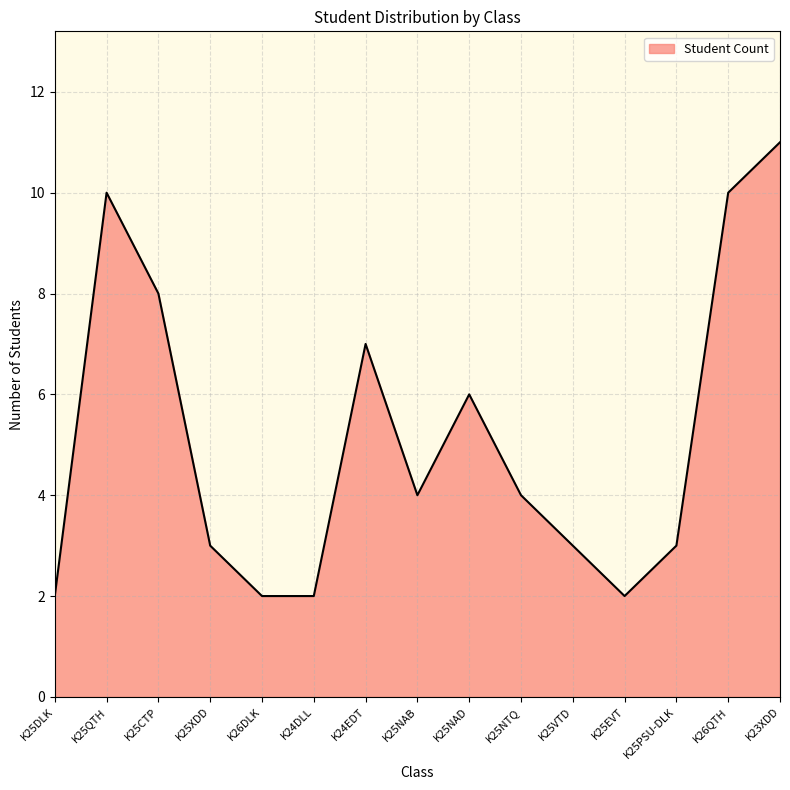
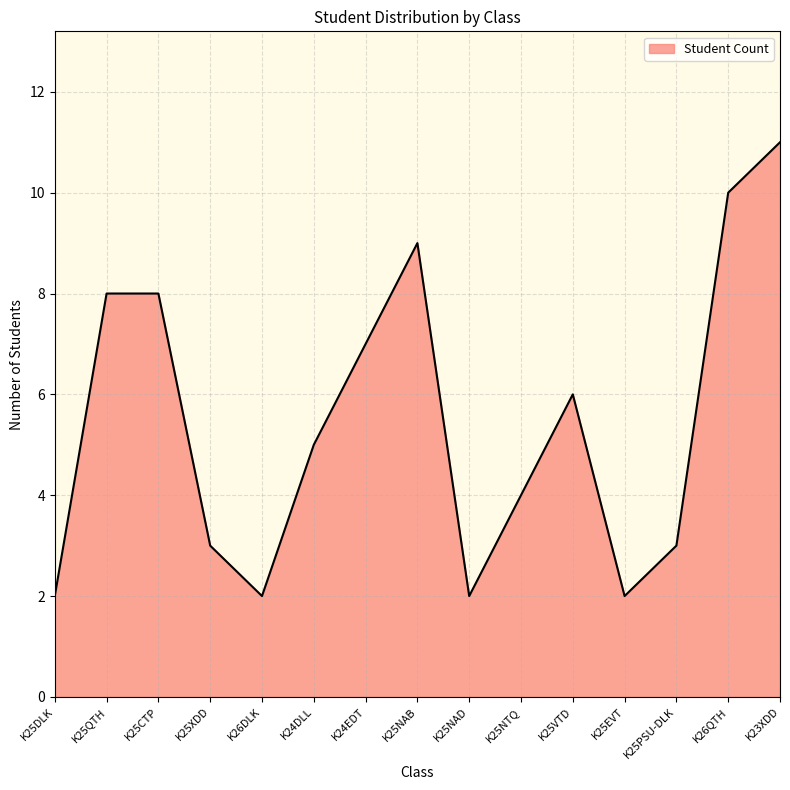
K25QTH: 10 -> 8
K24DLL: 2 -> 5
K25NAB: 4 -> 9
K25NAD: 6 -> 2
K25VTD: 3 -> 6
